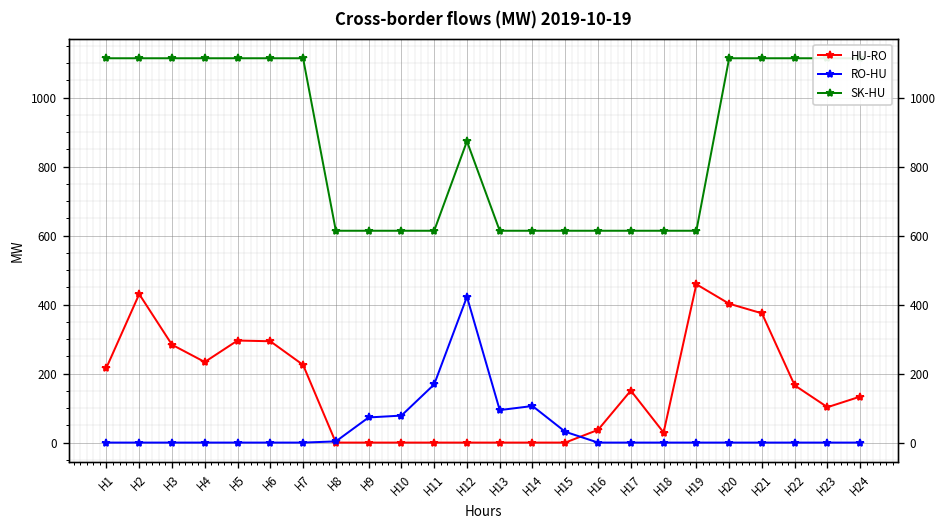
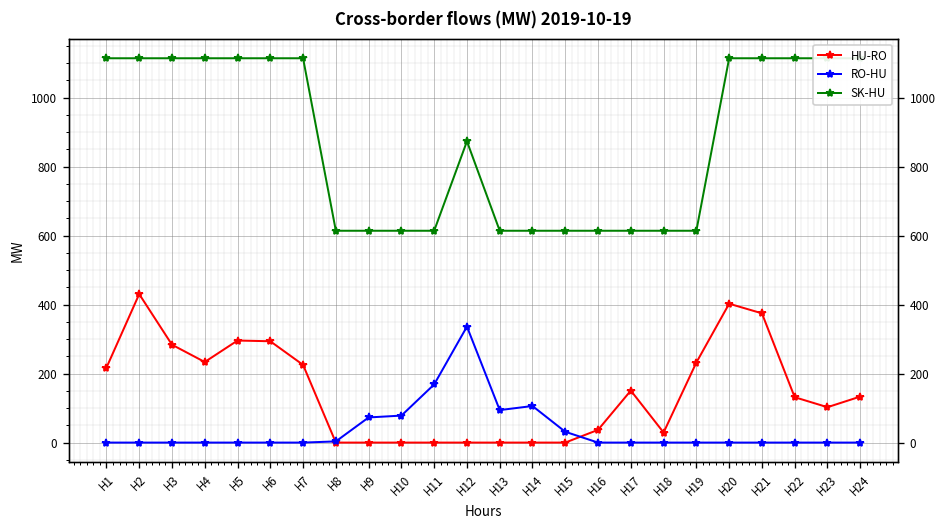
RO-HU, H12: 420 -> 340
HU-RO, H19: 460 -> 230
HU-RO, H22: 170 -> 130
